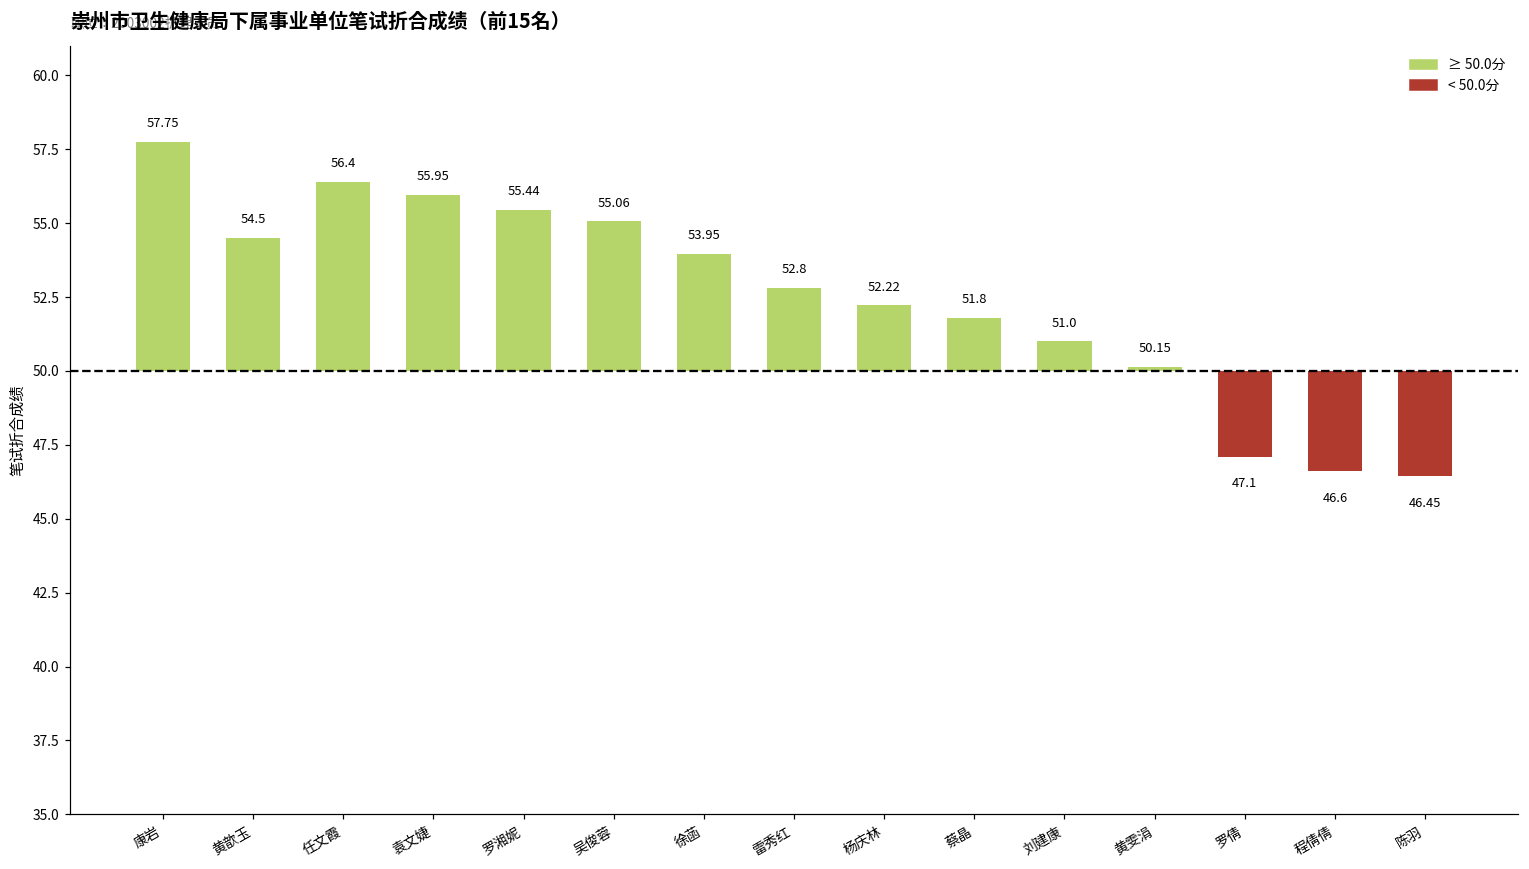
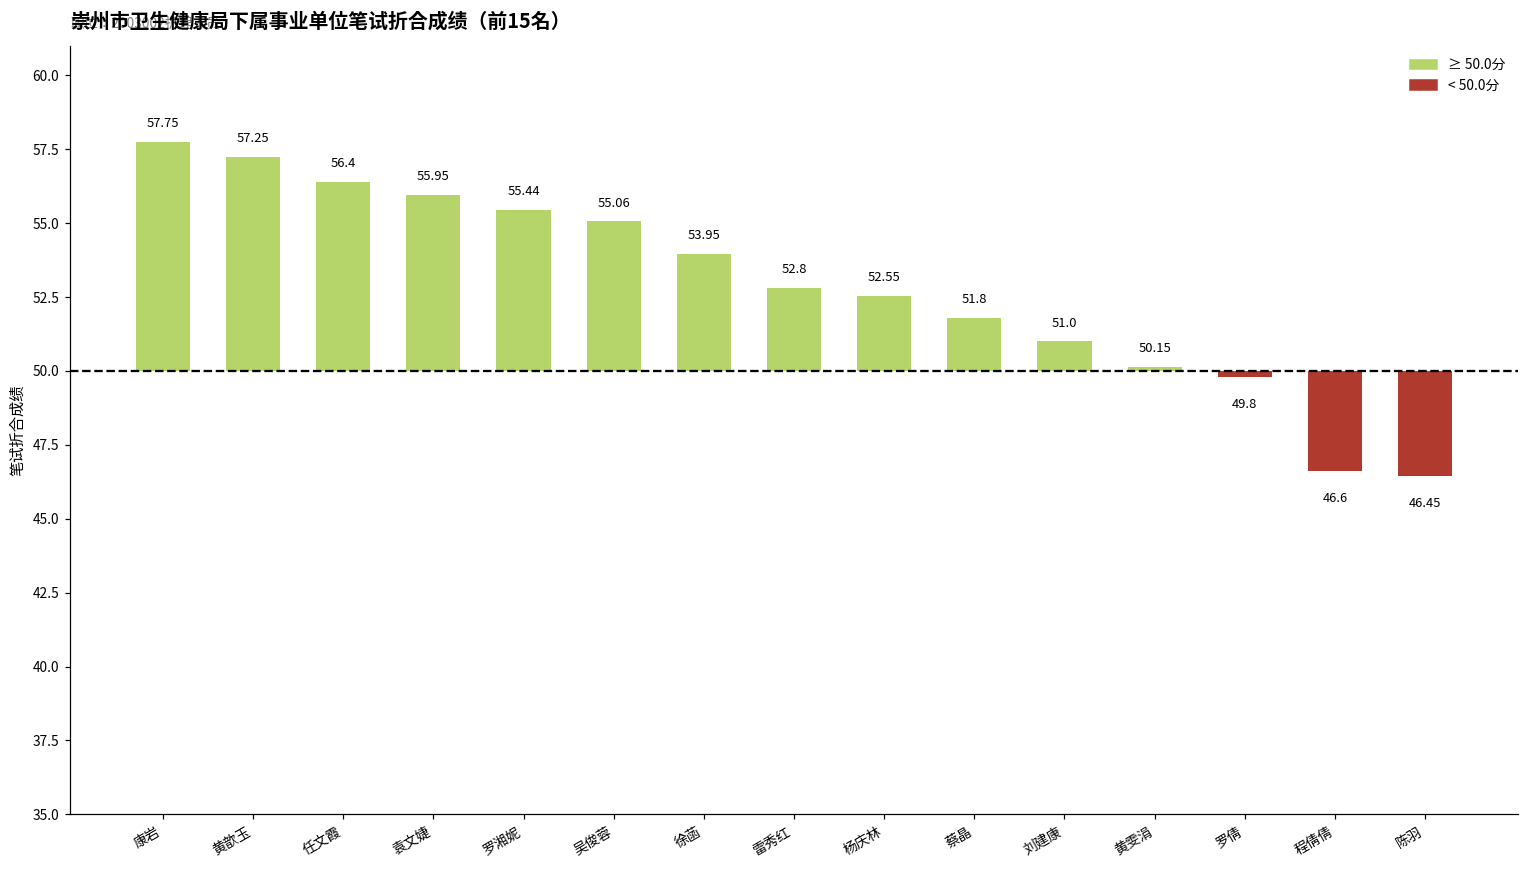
黄歆玉: 54.5 -> 57.25
杨庆林: 52.22 -> 52.55
罗倩: 47.1 -> 49.8
